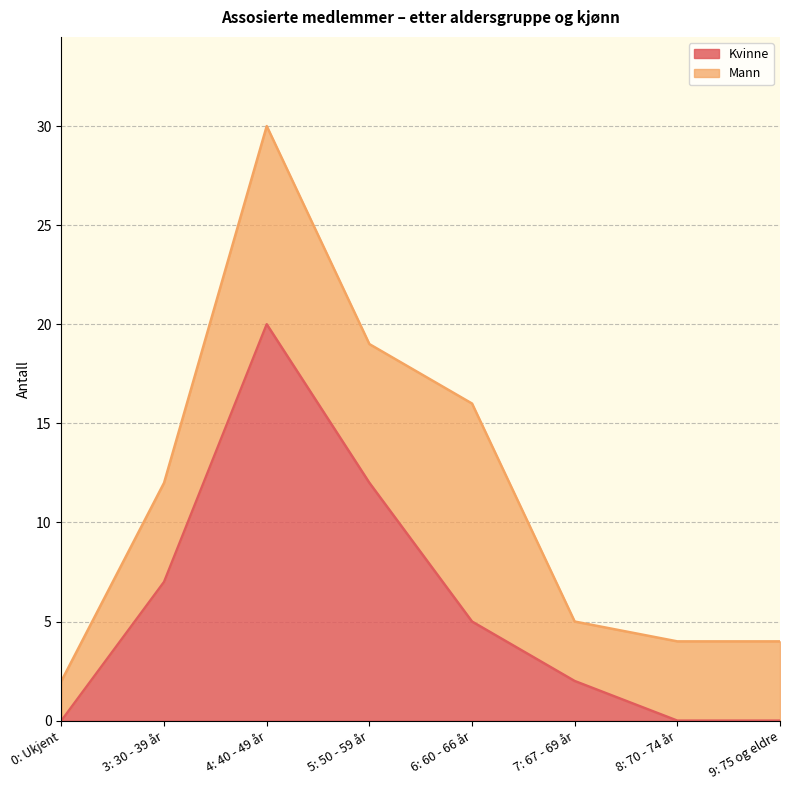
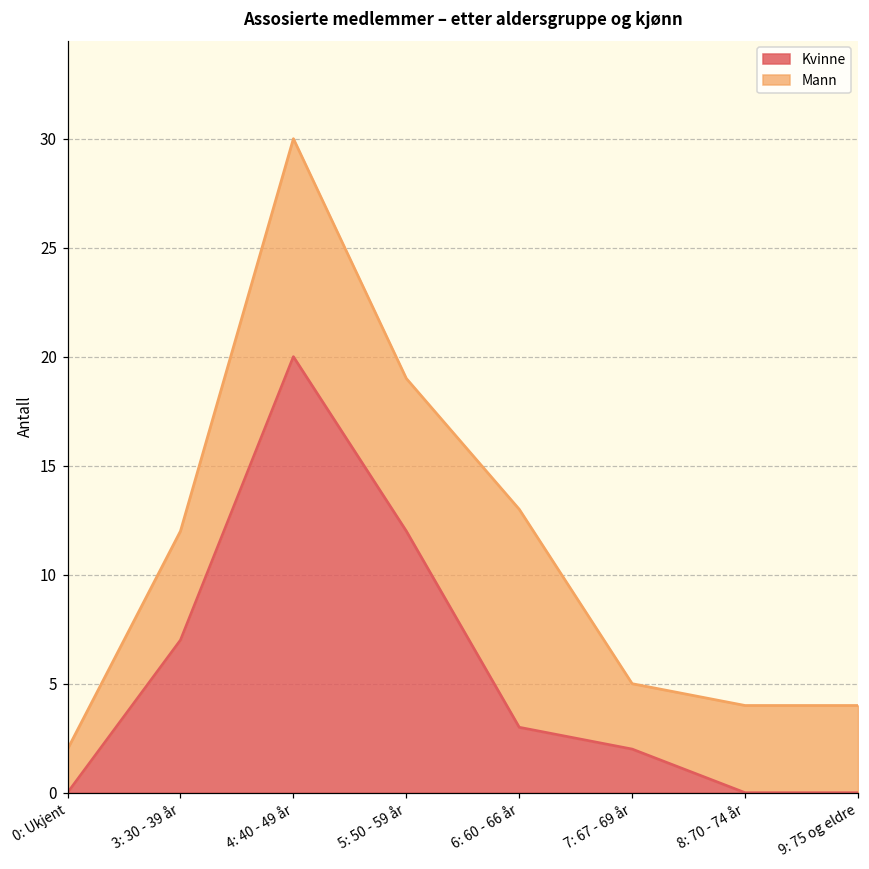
Kvinne, 6: 60 - 66 år: 5 -> 3
Mann, 6: 60 - 66 år: 11 -> 10
